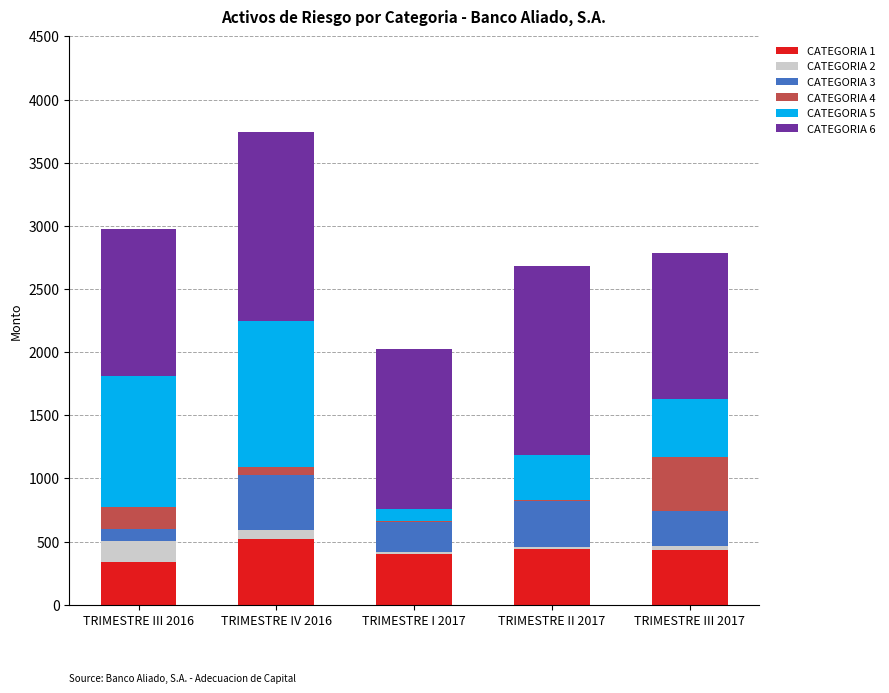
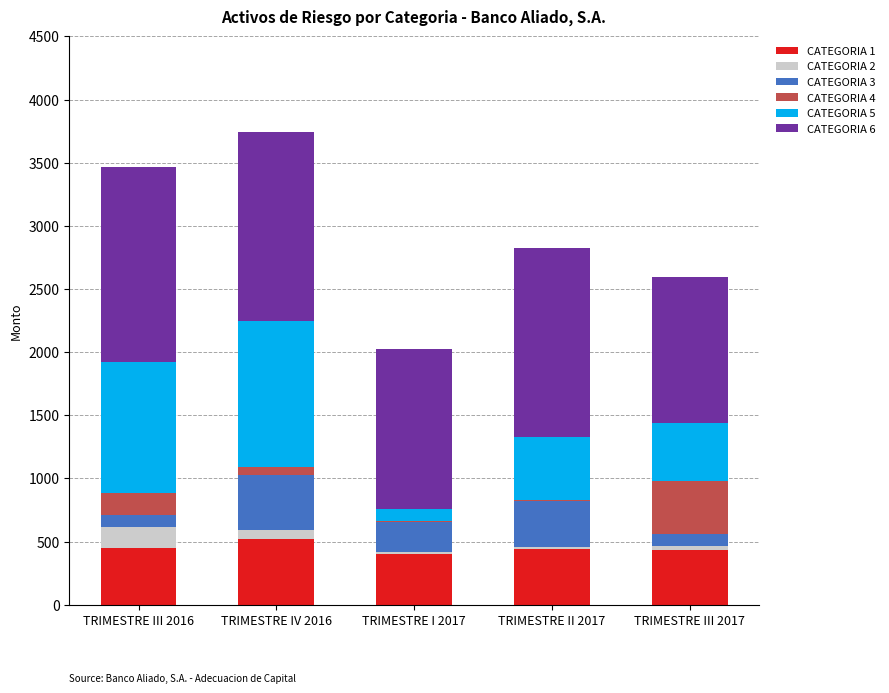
CATEGORIA 1, TRIMESTRE III 2016: 340 -> 450
CATEGORIA 6, TRIMESTRE III 2016: 1160 -> 1540
CATEGORIA 5, TRIMESTRE II 2017: 360 -> 500
CATEGORIA 3, TRIMESTRE III 2017: 280 -> 100
